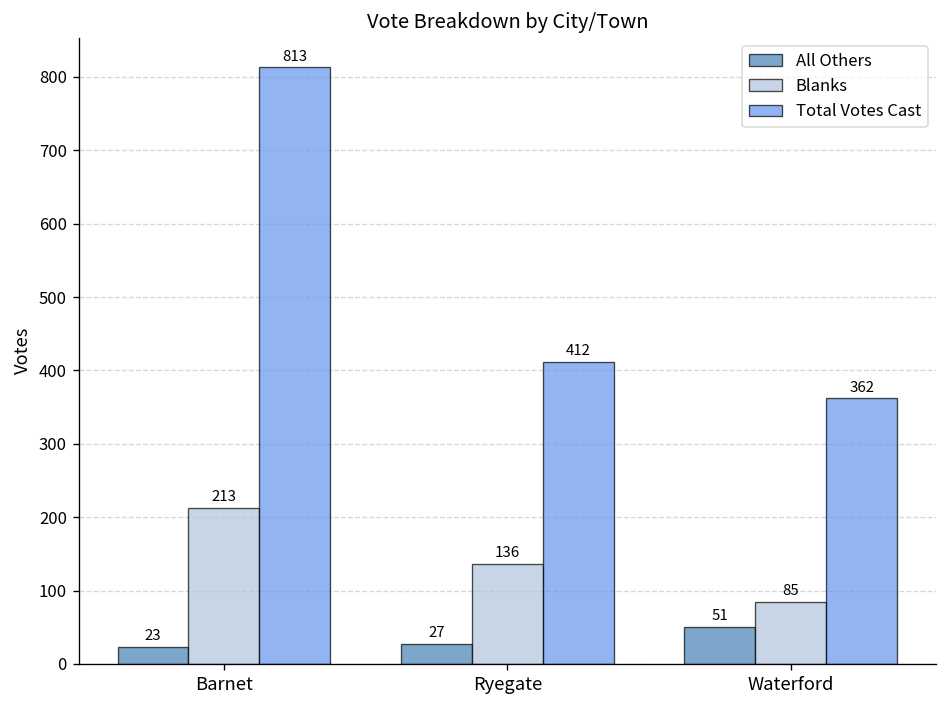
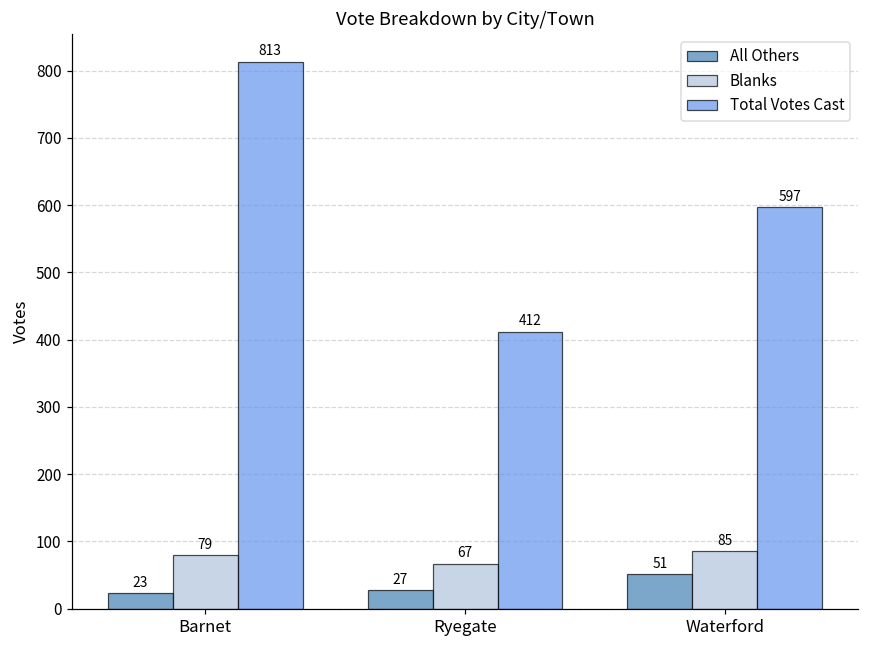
Blanks, Barnet: 213 -> 79
Blanks, Ryegate: 136 -> 67
Total Votes Cast, Waterford: 362 -> 597
